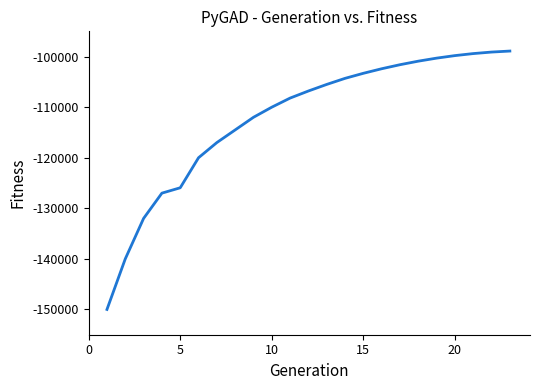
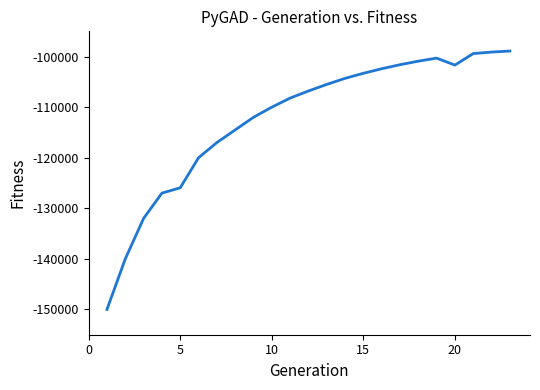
20: -100000 -> -102000
